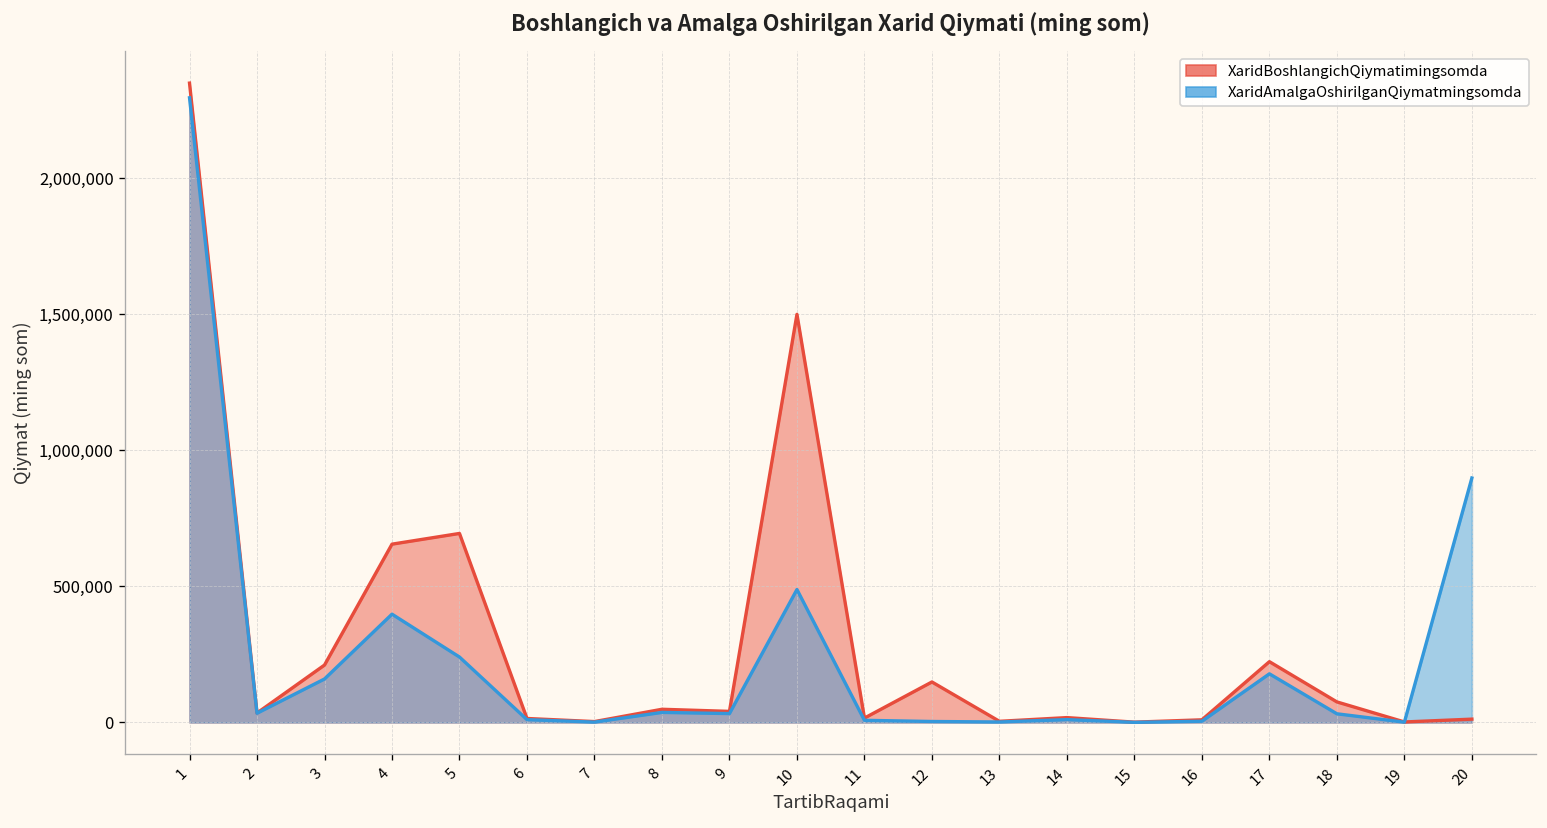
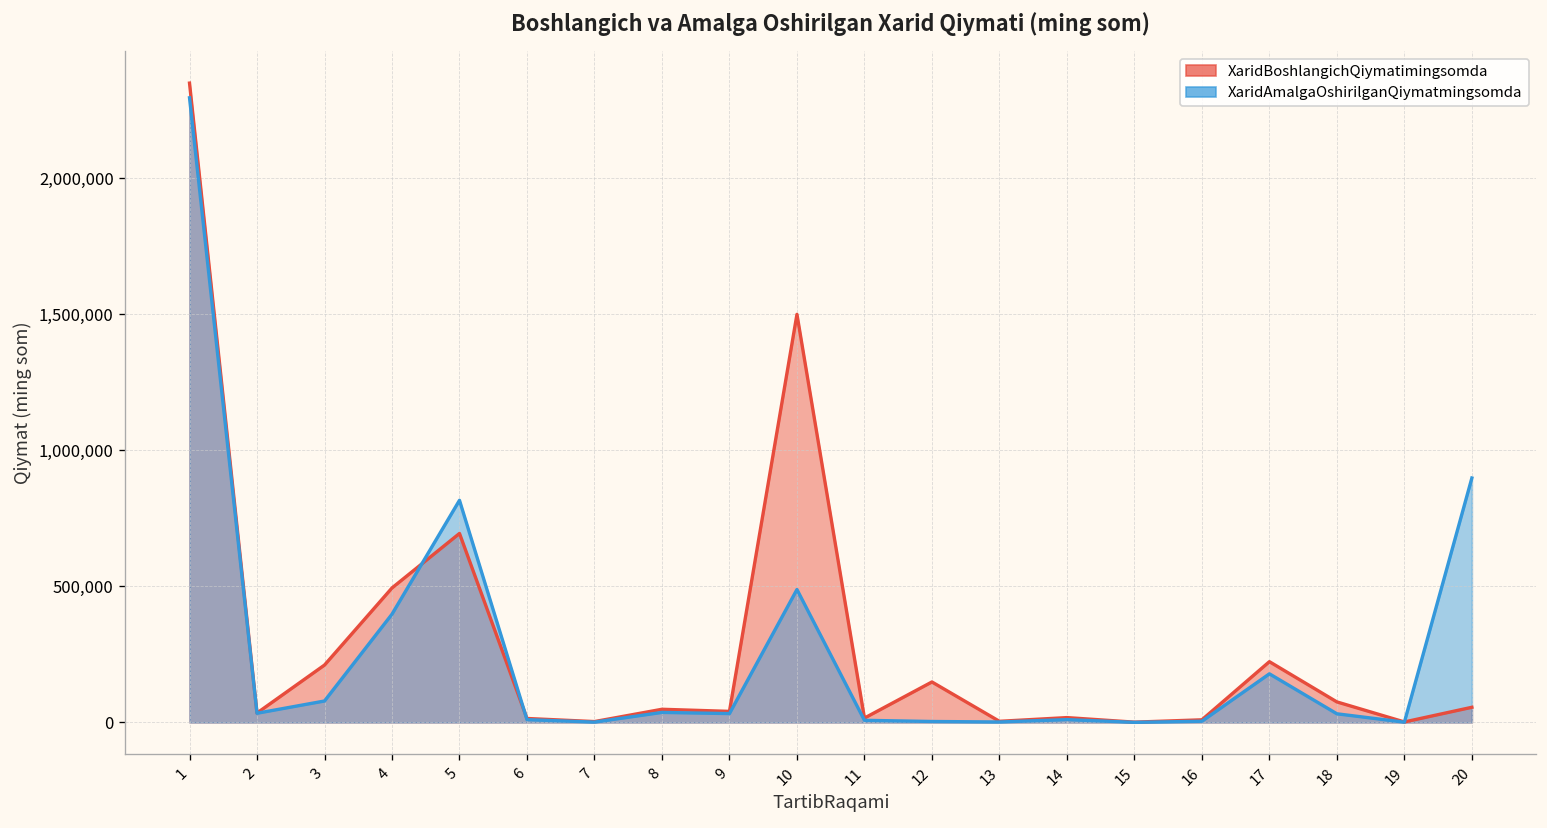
XaridAmalgaOshirilganQiymatmingsomda, 3: 160,000 -> 80,000
XaridBoshlangichQiymatimingsomda, 4: 660,000 -> 490,000
XaridAmalgaOshirilganQiymatmingsomda, 5: 240,000 -> 820,000
XaridBoshlangichQiymatimingsomda, 20: 10,000 -> 60,000
